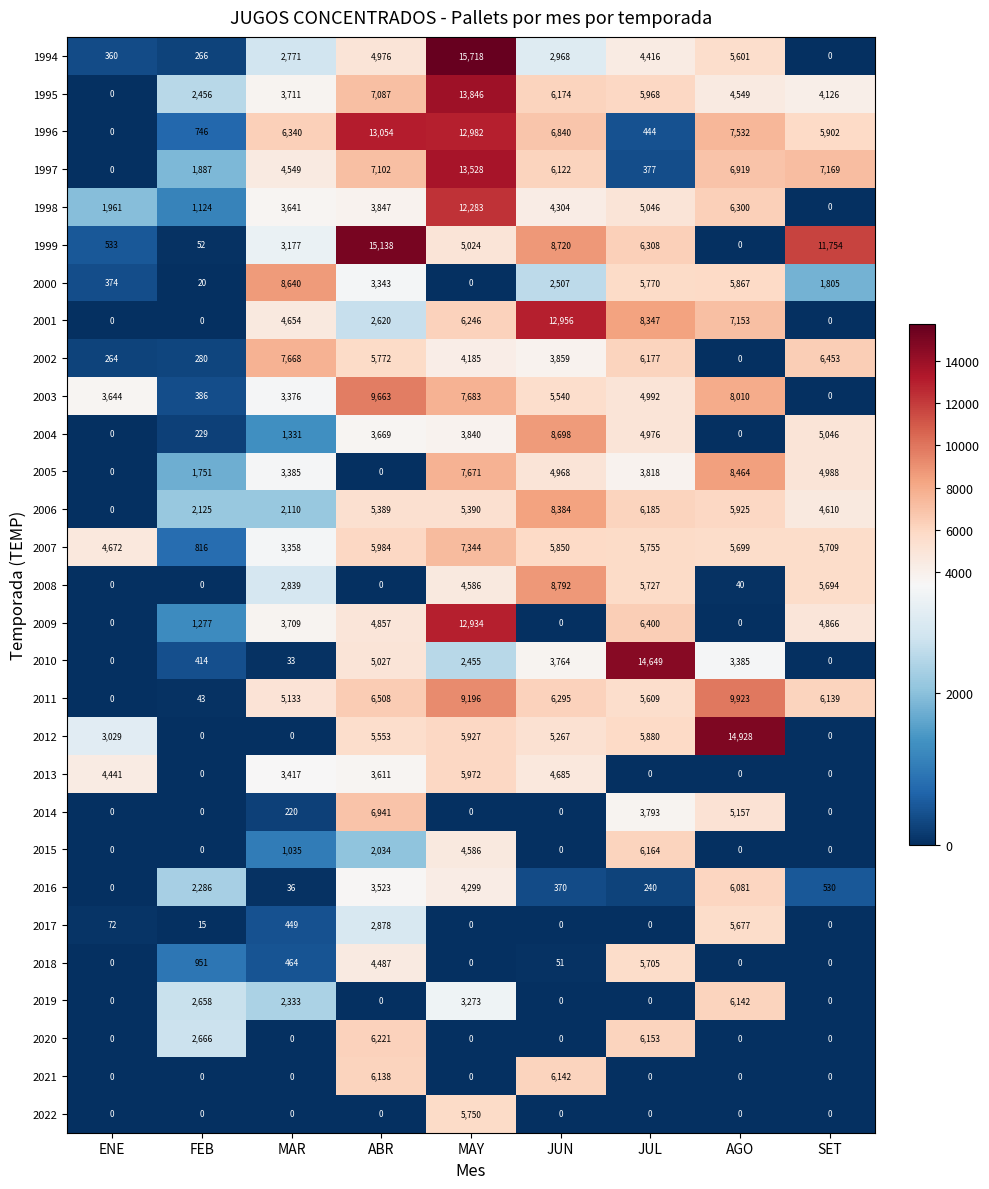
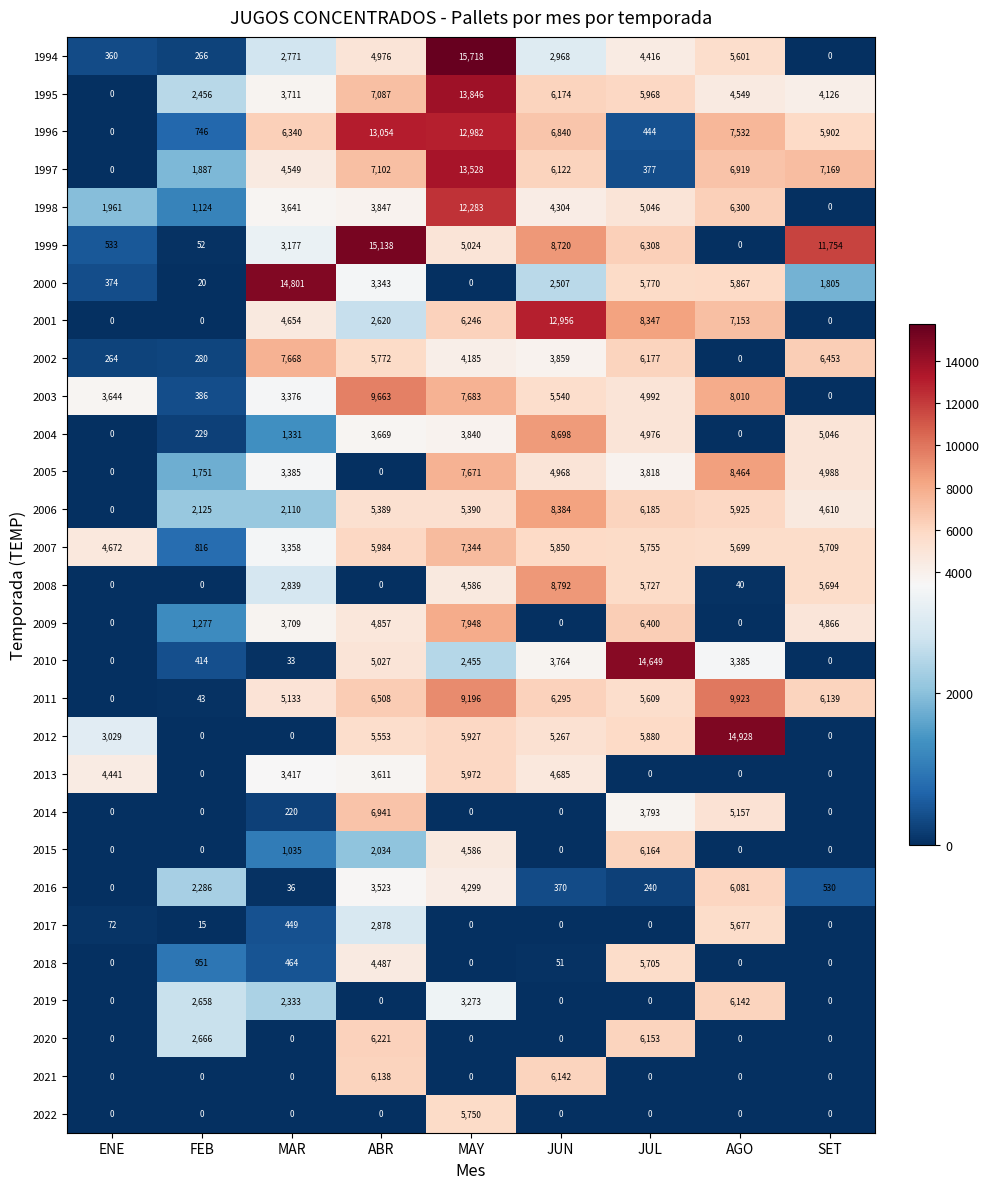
2000, MAR: 8,640 -> 14,801
2009, MAY: 12,934 -> 7,948
